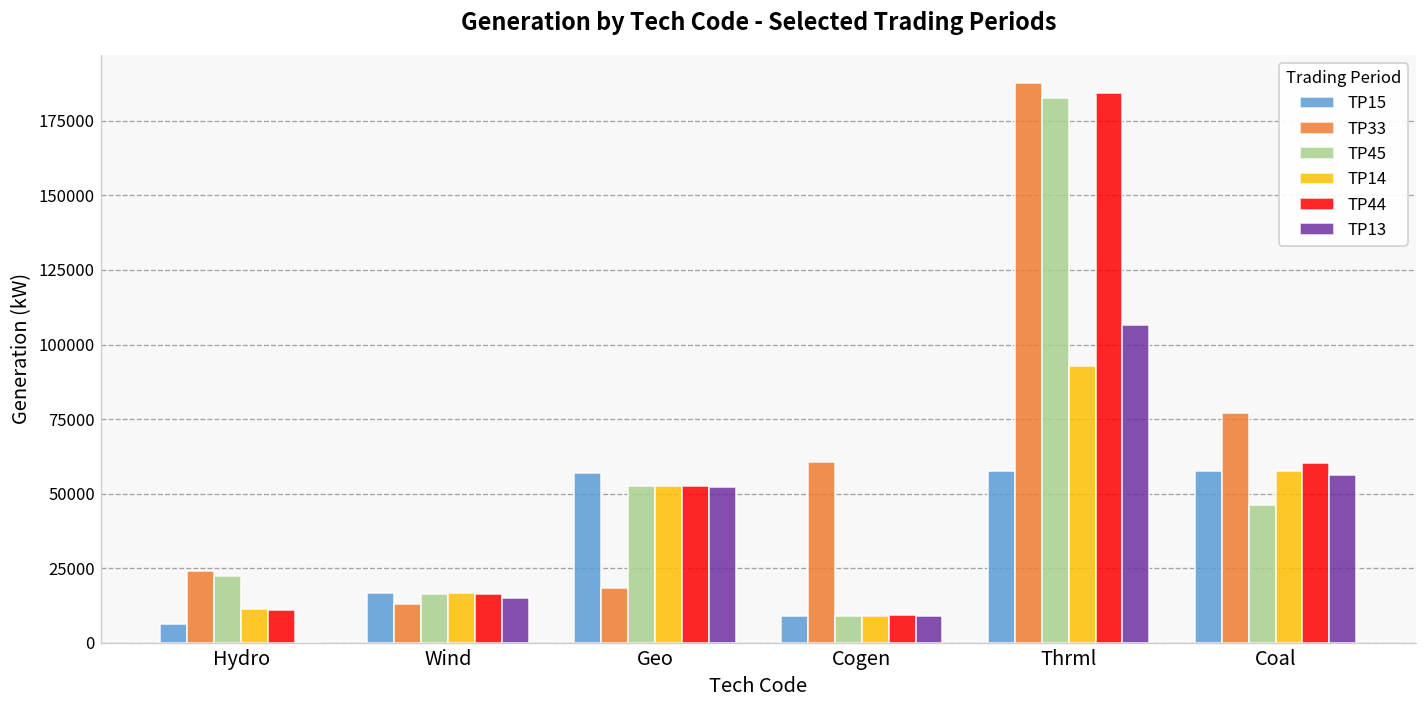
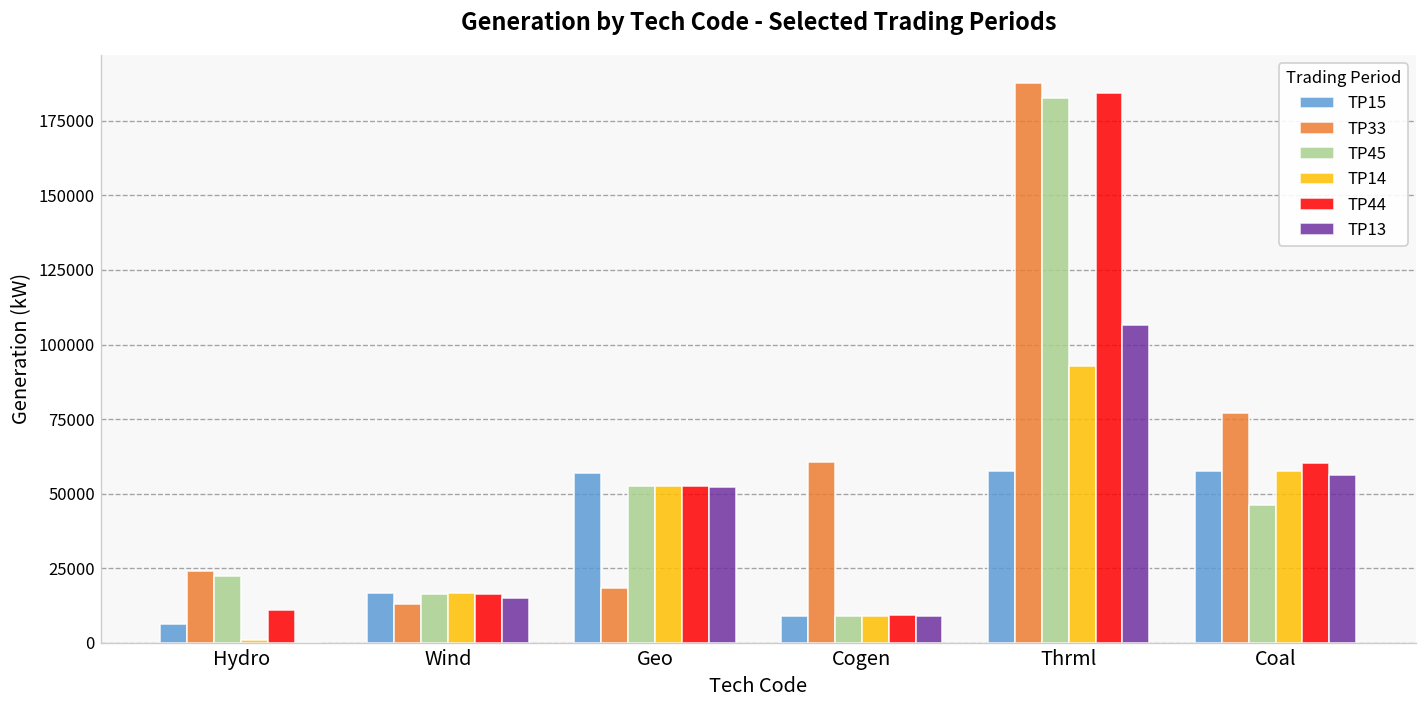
TP14, Hydro: 11000 -> 1000
